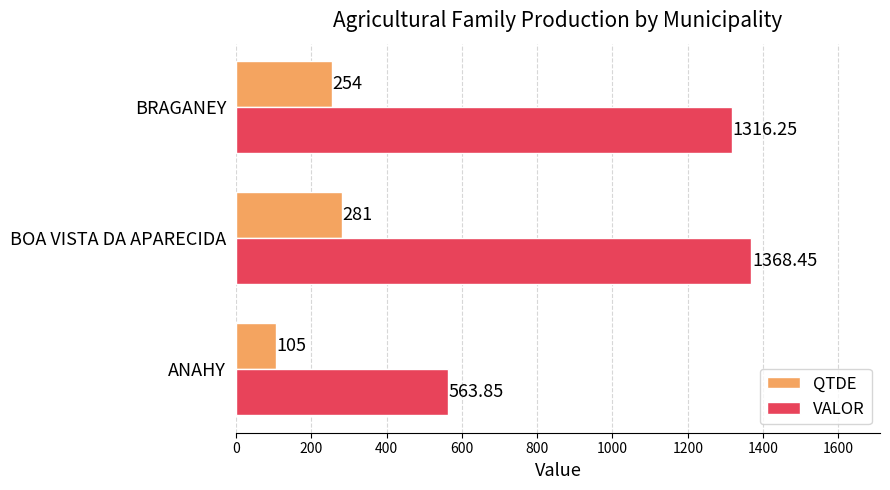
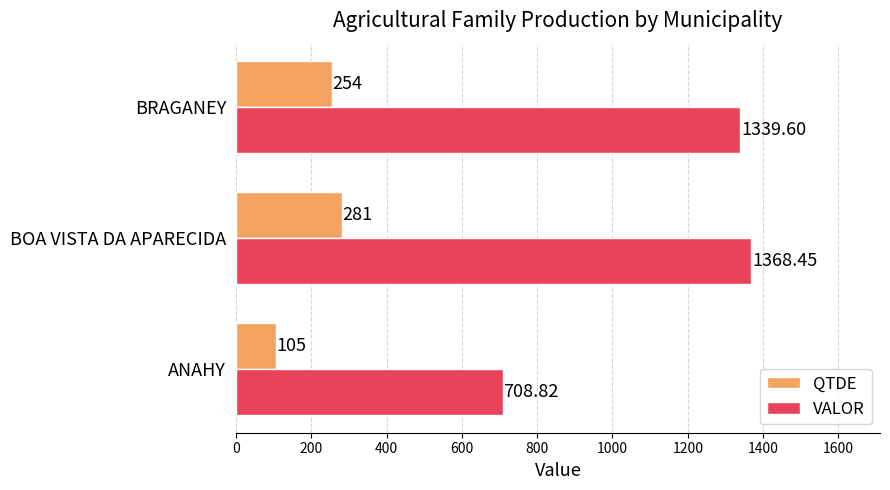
VALOR, BRAGANEY: 1316.25 -> 1339.60
VALOR, ANAHY: 563.85 -> 708.82
